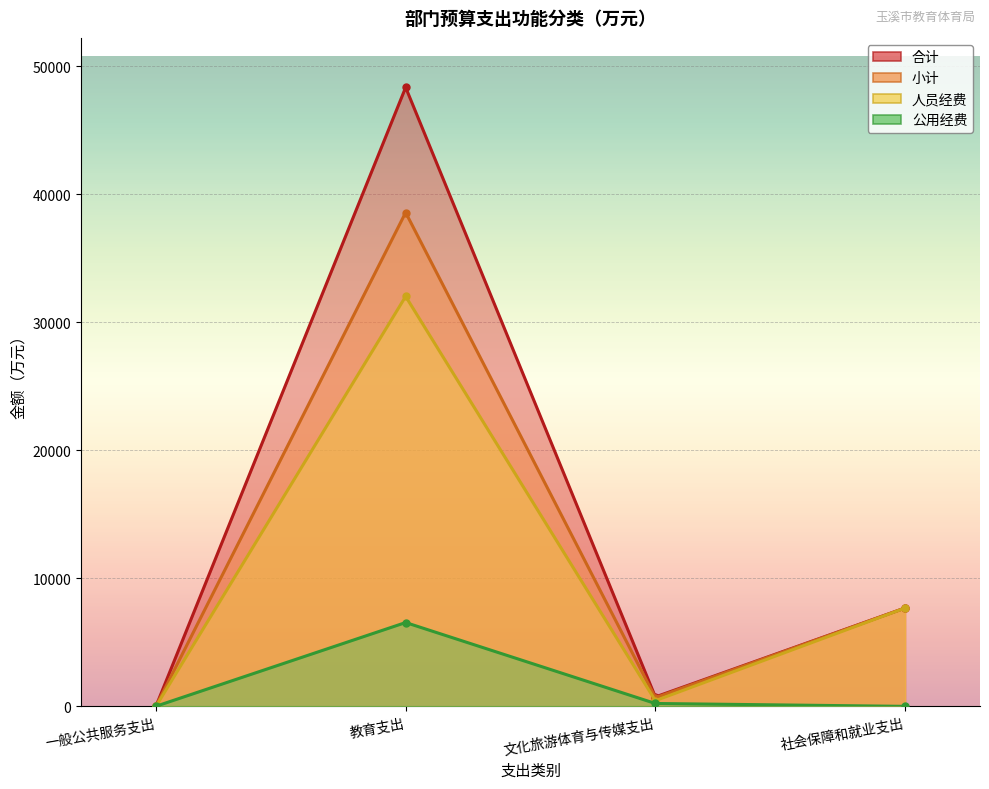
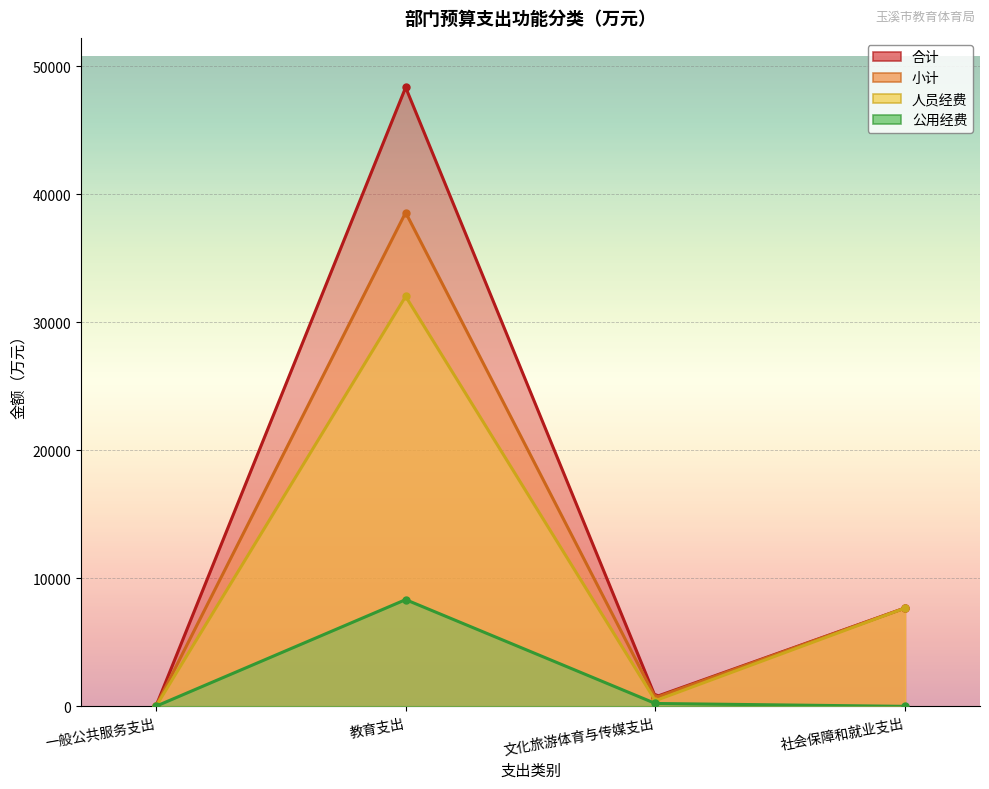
公用经费, 教育支出: 6600 -> 8300
